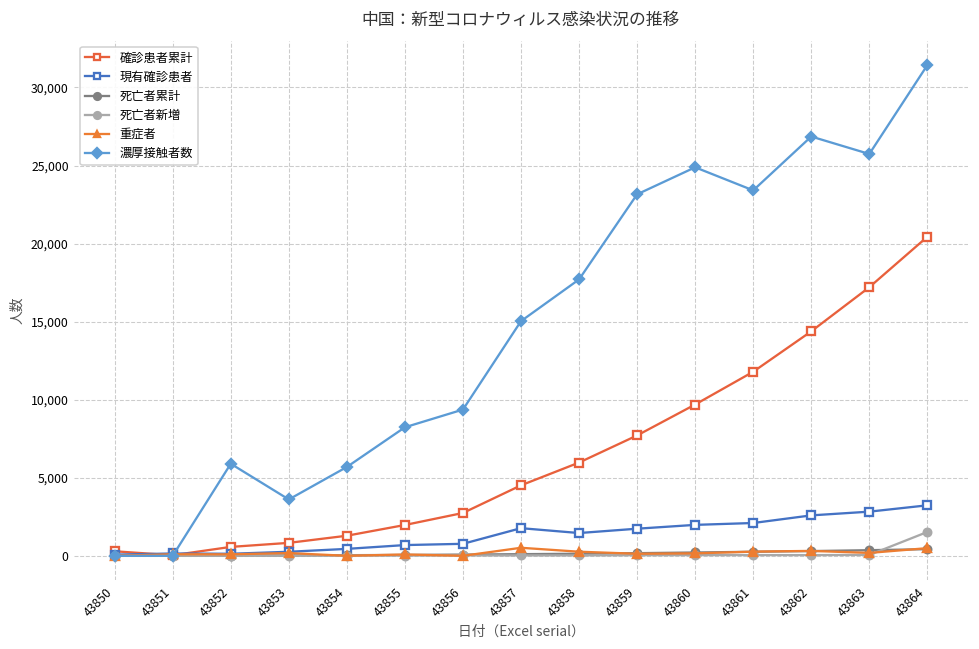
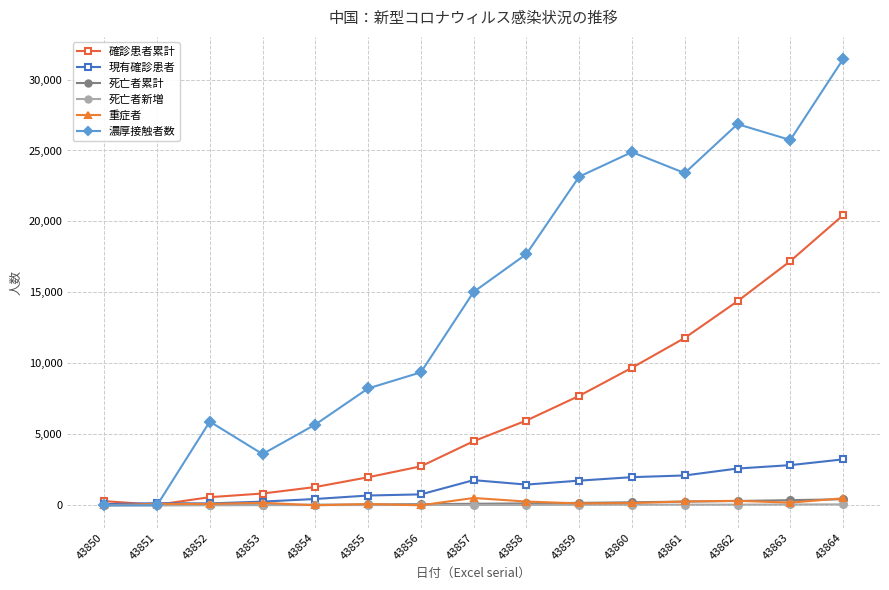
死亡者新増, 43864: 1,500 -> 100
